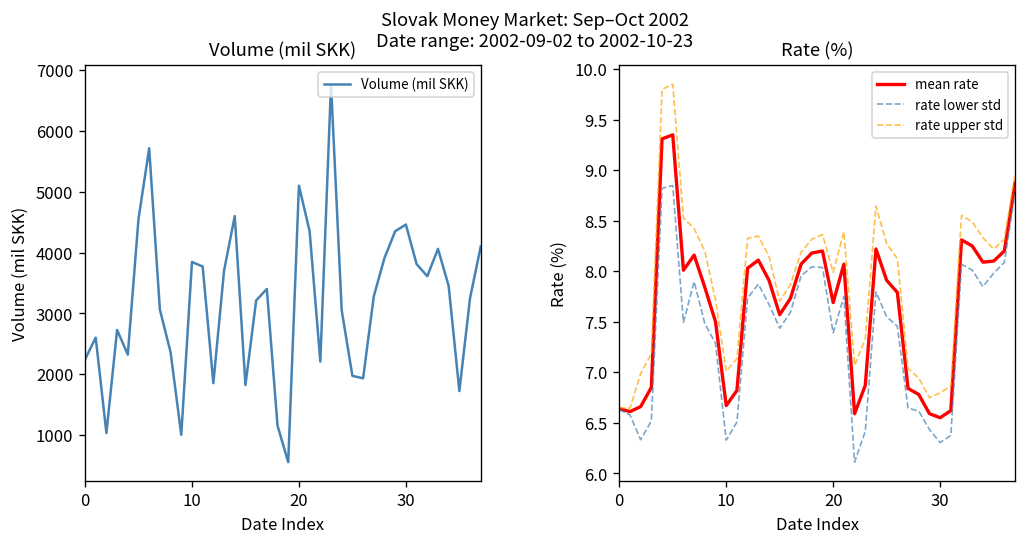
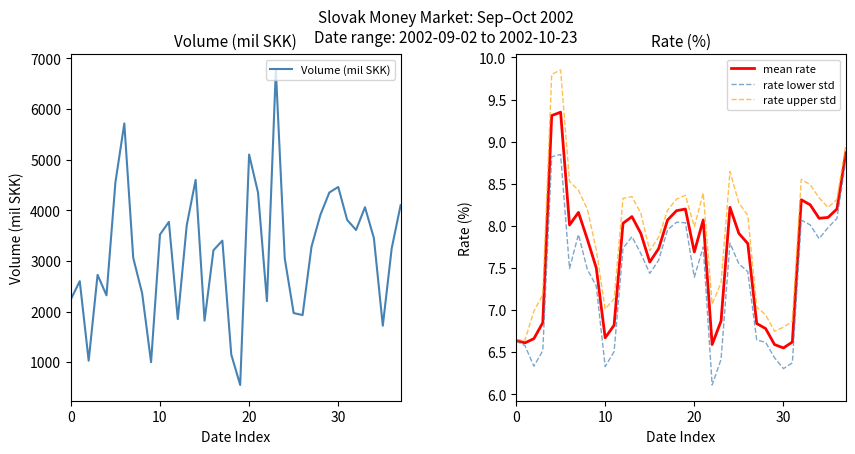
Volume (mil SKK), 10: 3800 -> 3500
